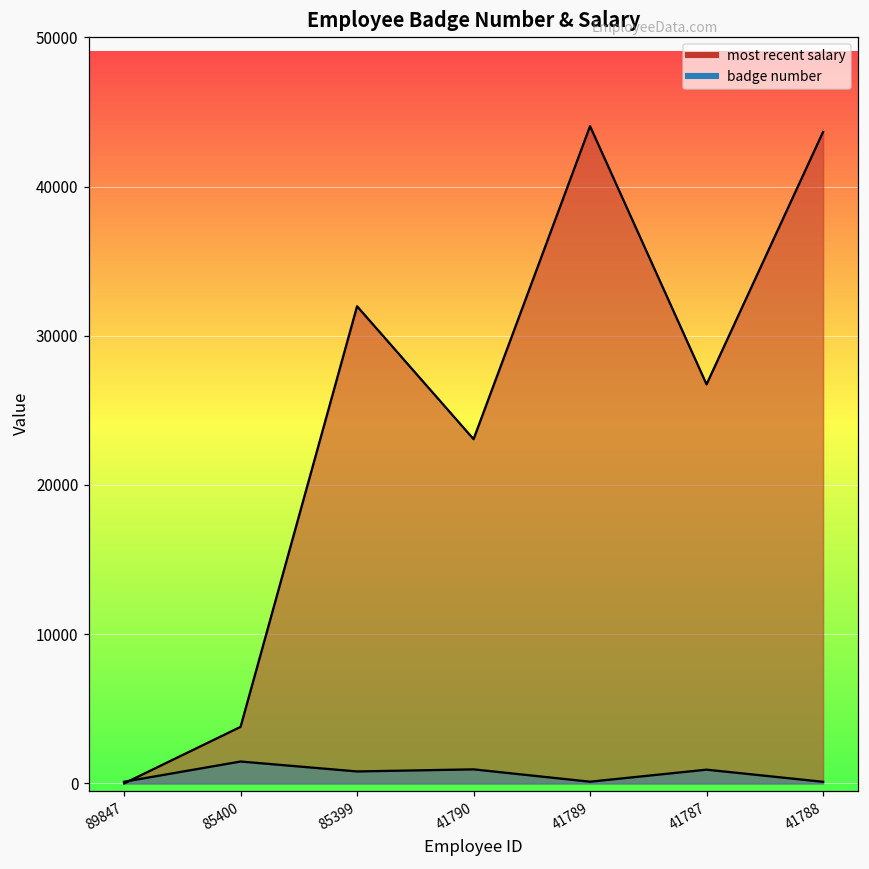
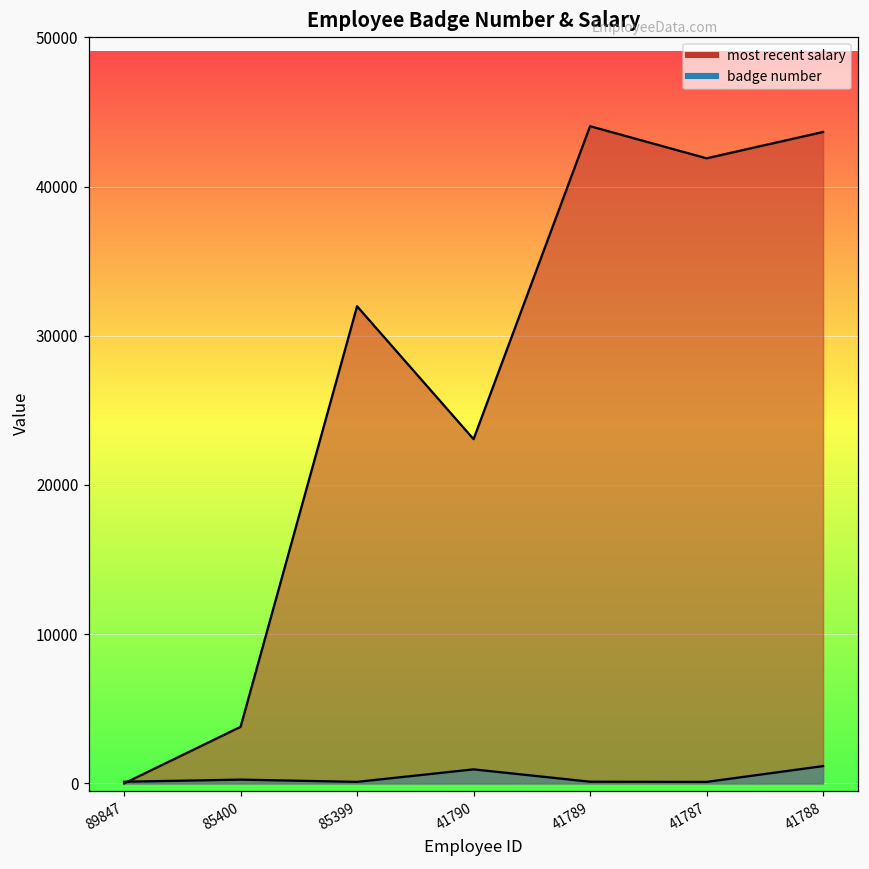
badge number, 85400: 1500 -> 300
badge number, 85399: 800 -> 100
most recent salary, 41787: 26700 -> 41900
badge number, 41787: 900 -> 100
badge number, 41788: 100 -> 1200
